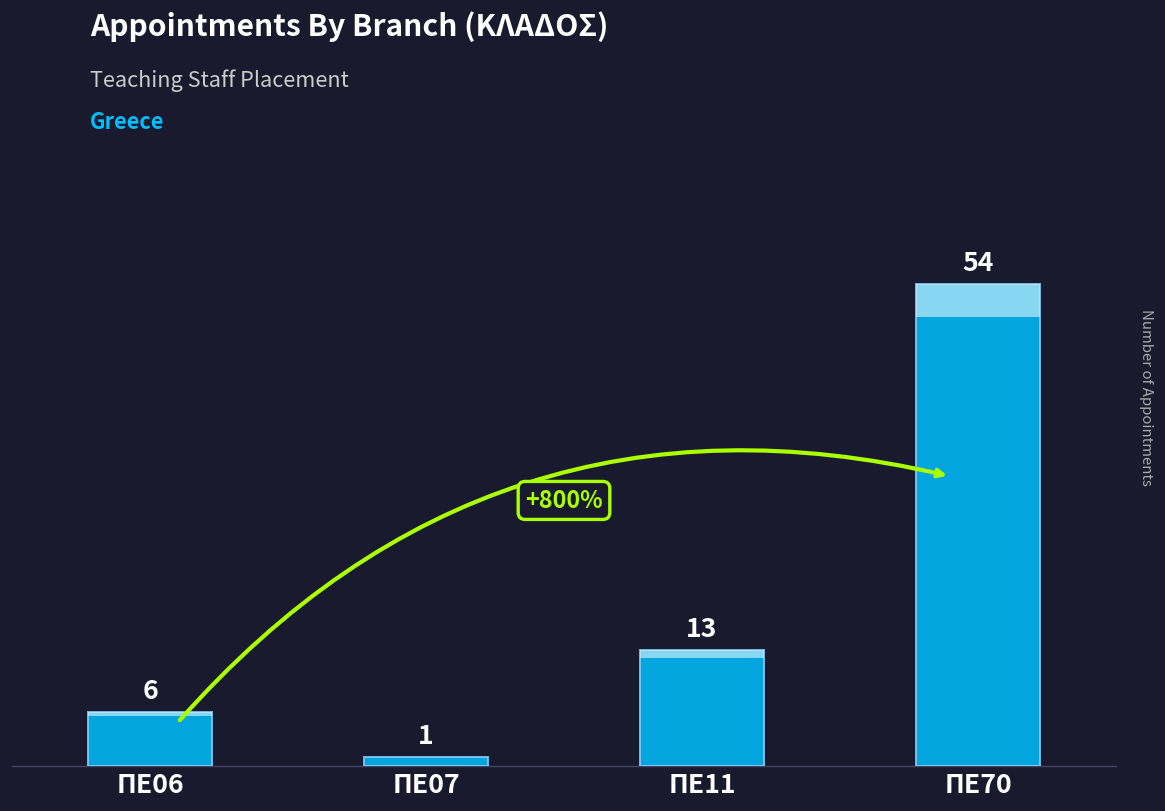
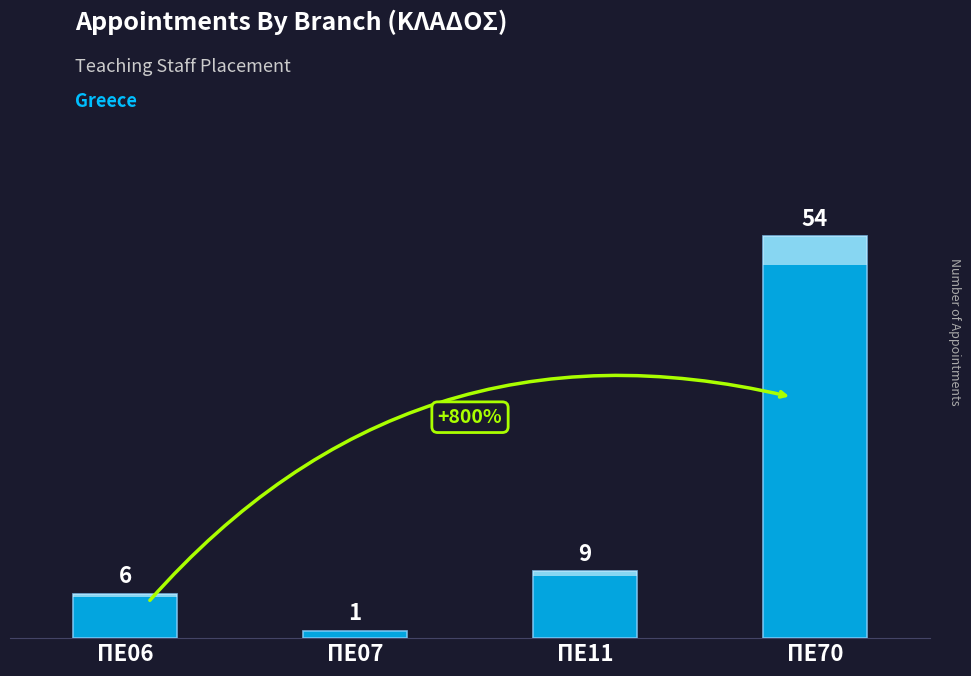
ΠΕ11: 13 -> 9
